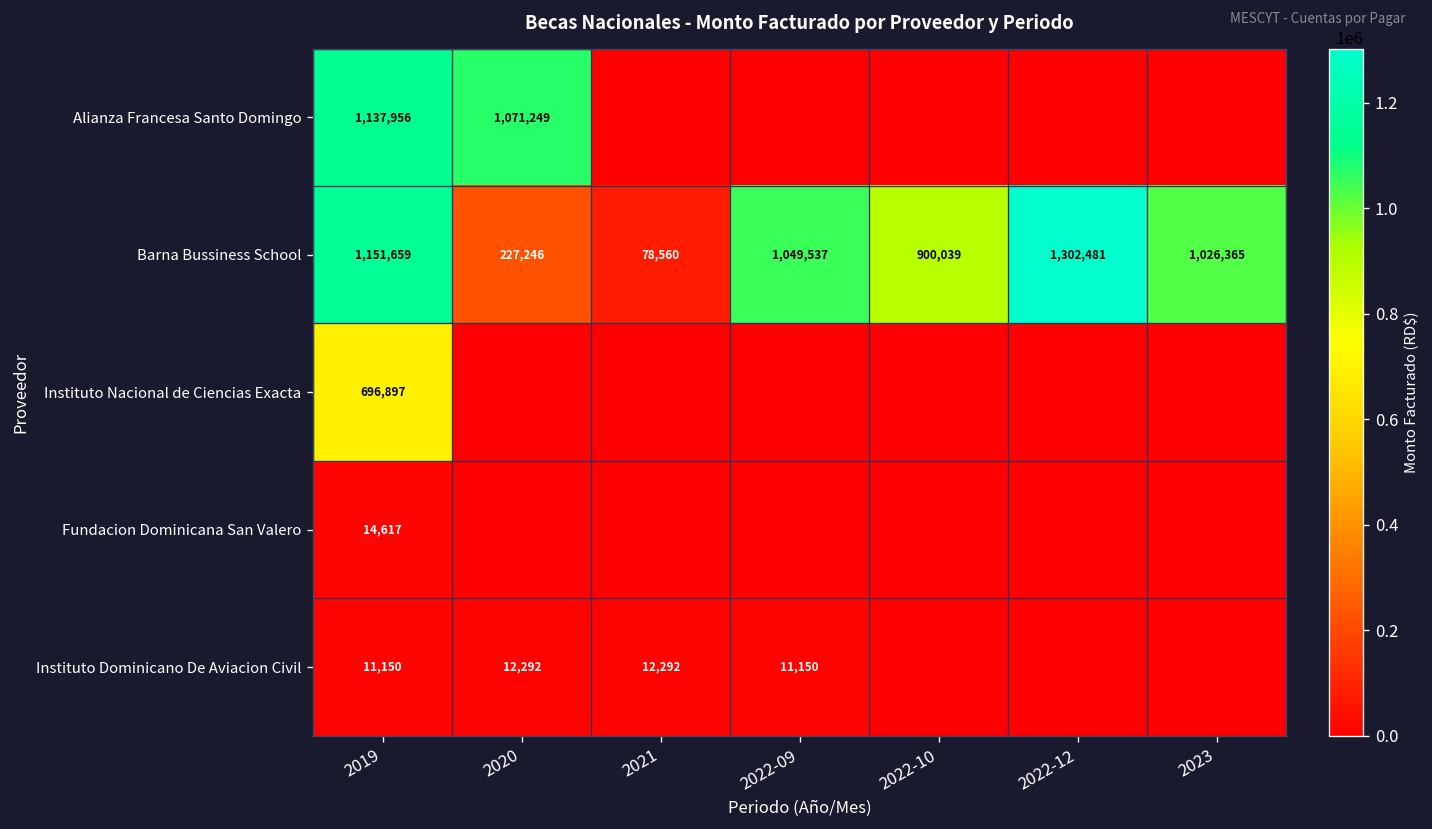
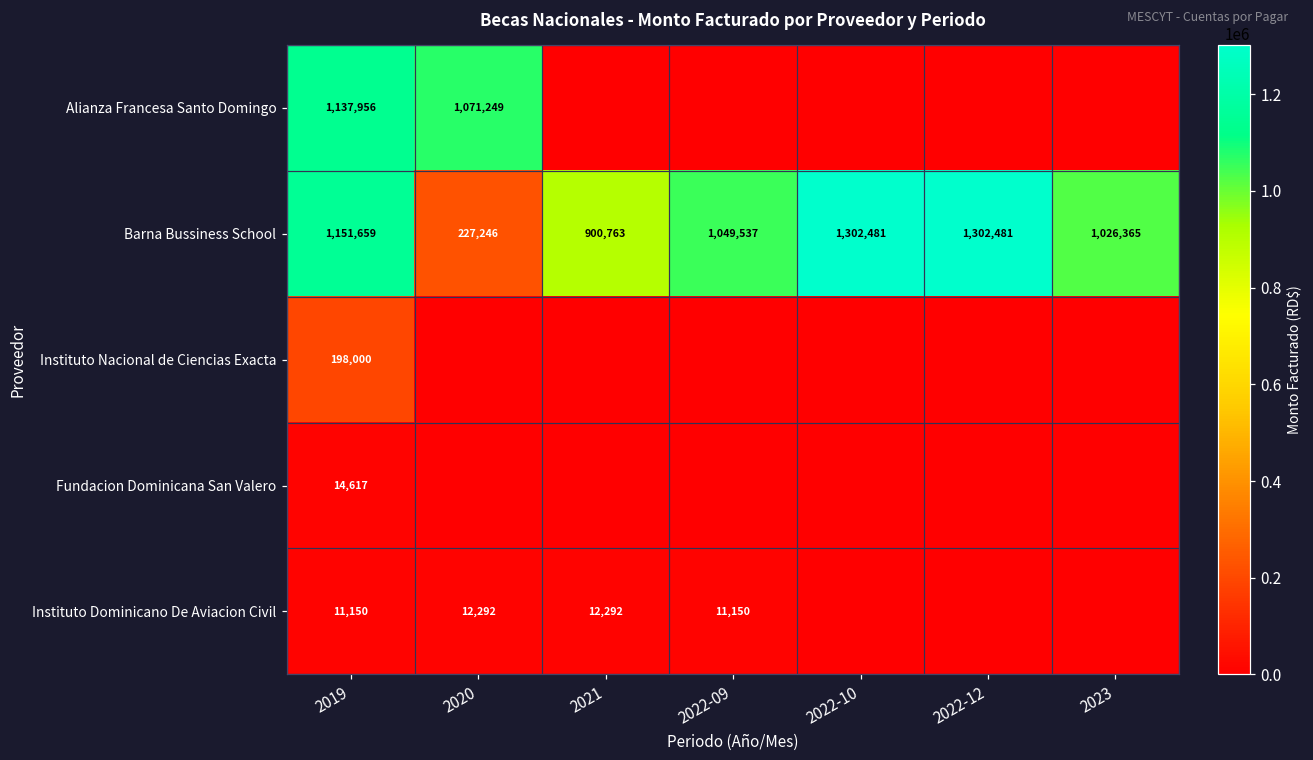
Barna Bussiness School, 2021: 78,560 -> 900,763
Barna Bussiness School, 2022-10: 900,039 -> 1,302,481
Instituto Nacional de Ciencias Exacta, 2019: 696,897 -> 198,000
